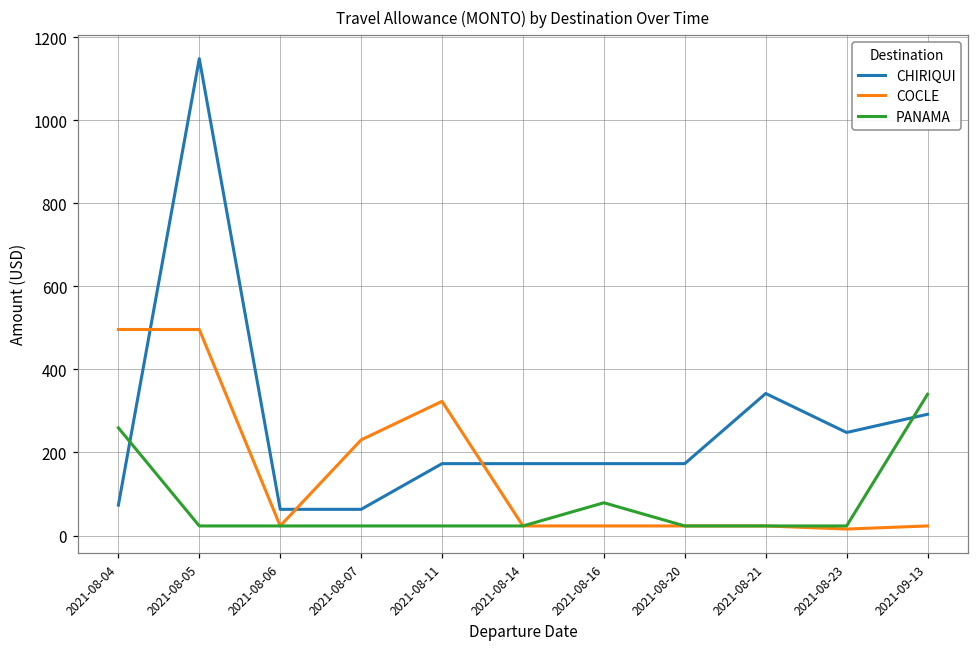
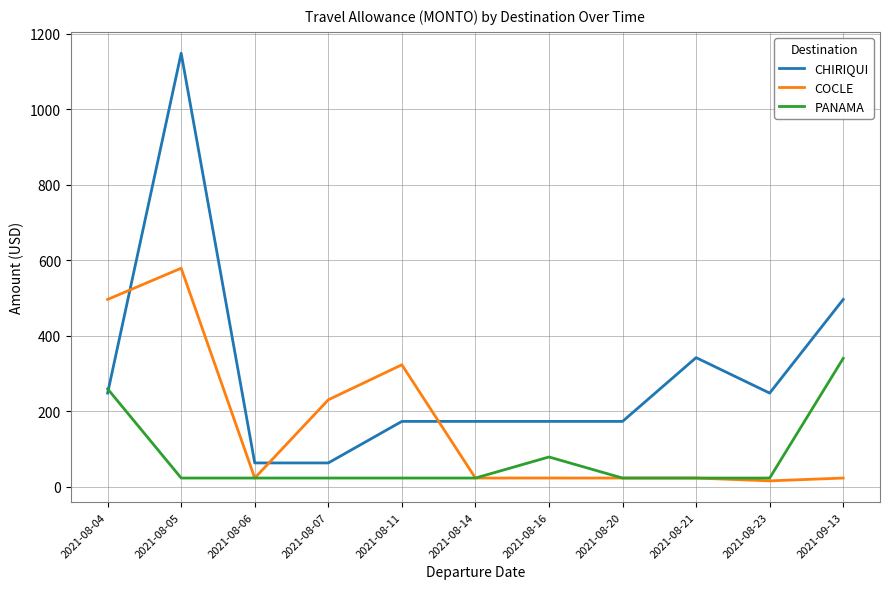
CHIRIQUI, 2021-08-04: 70 -> 250
COCLE, 2021-08-05: 500 -> 580
CHIRIQUI, 2021-09-13: 290 -> 500
